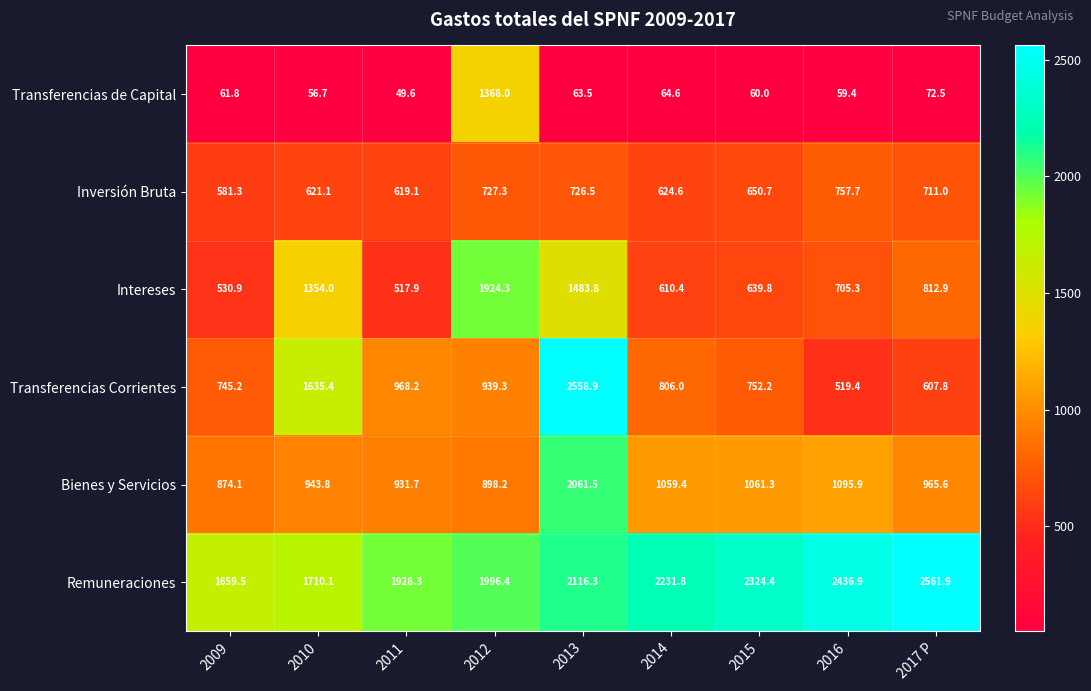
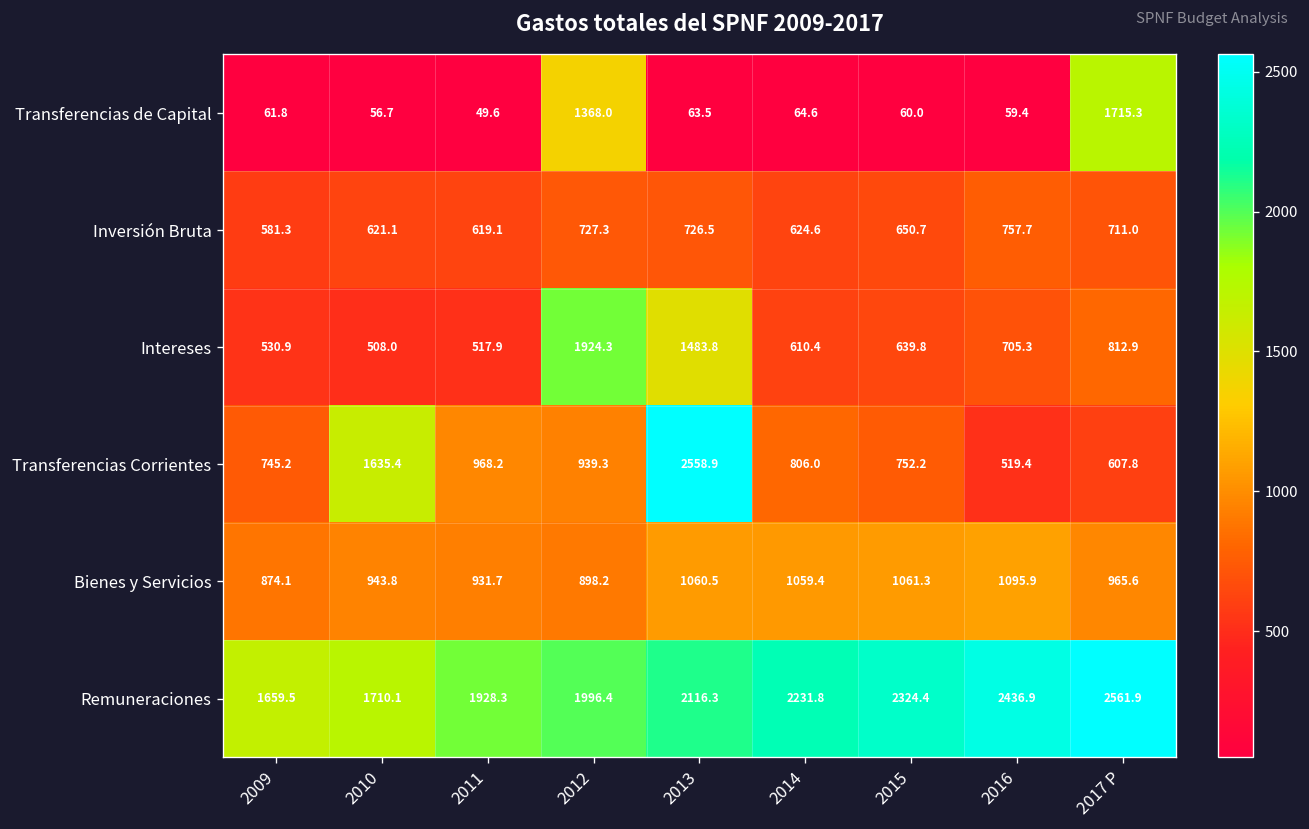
Transferencias de Capital, 2017 P: 72.5 -> 1715.3
Intereses, 2010: 1354.0 -> 508.0
Bienes y Servicios, 2013: 2061.5 -> 1060.5
